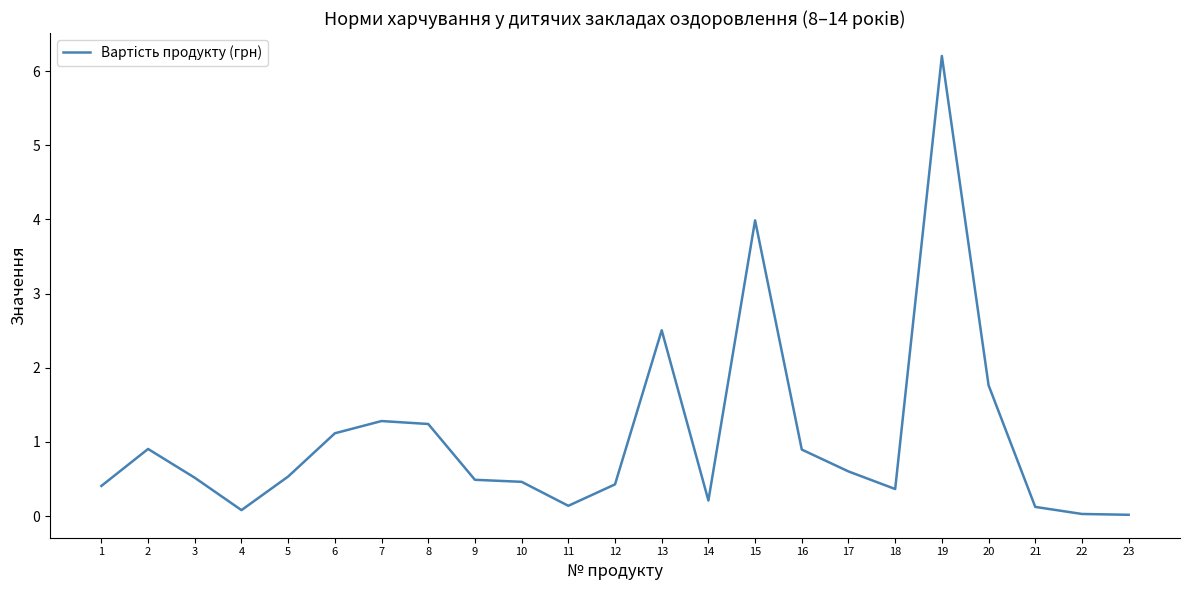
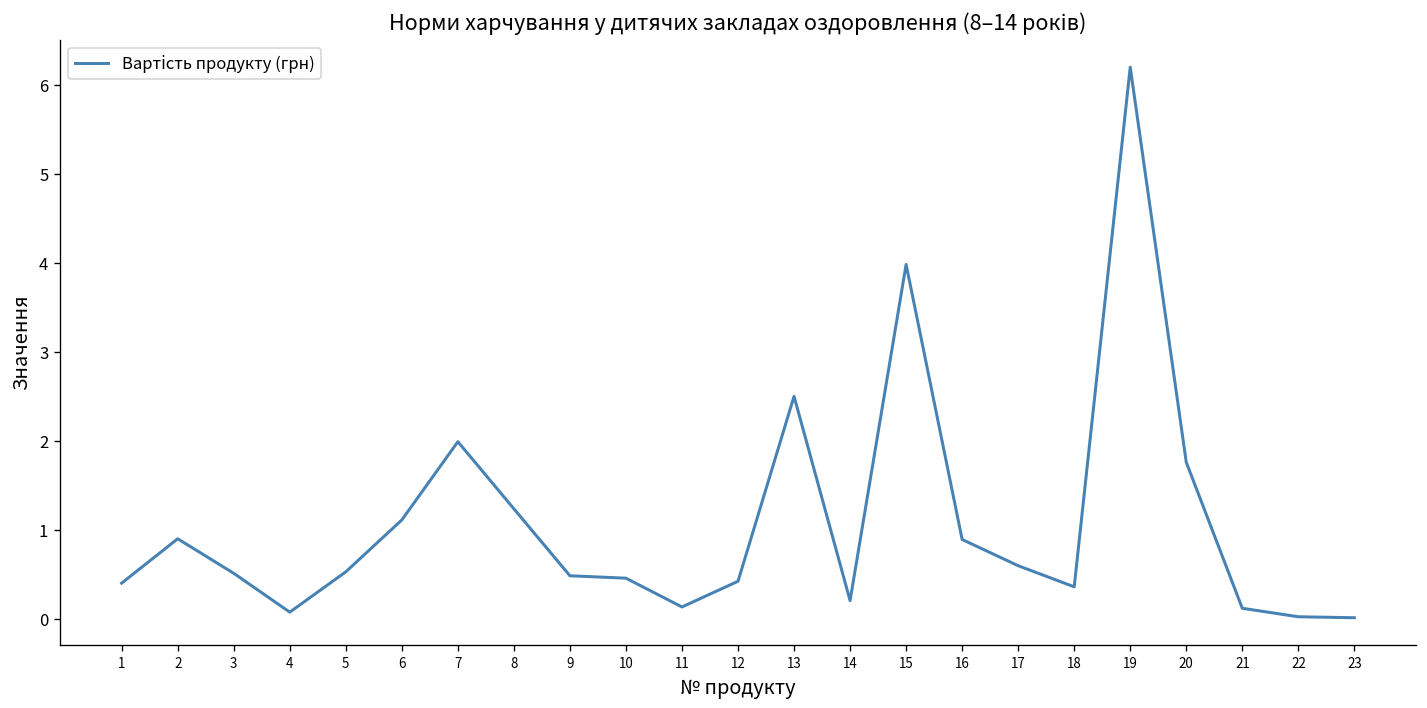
7: 1.3 -> 2.0
